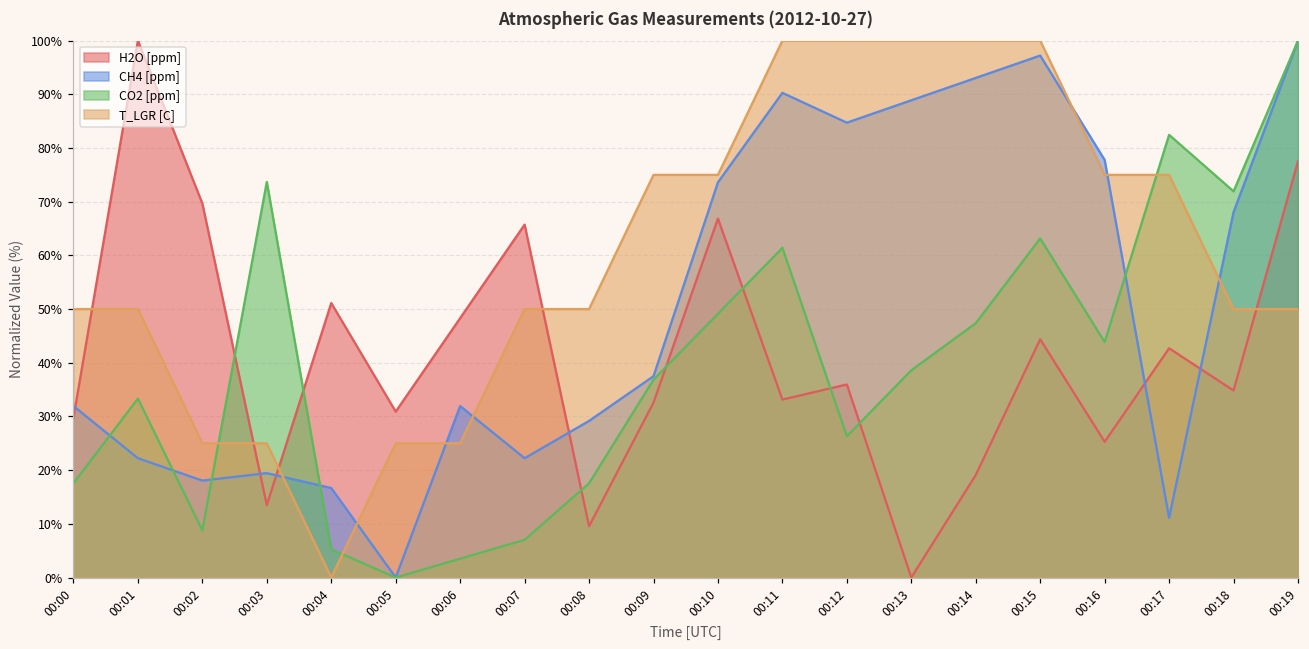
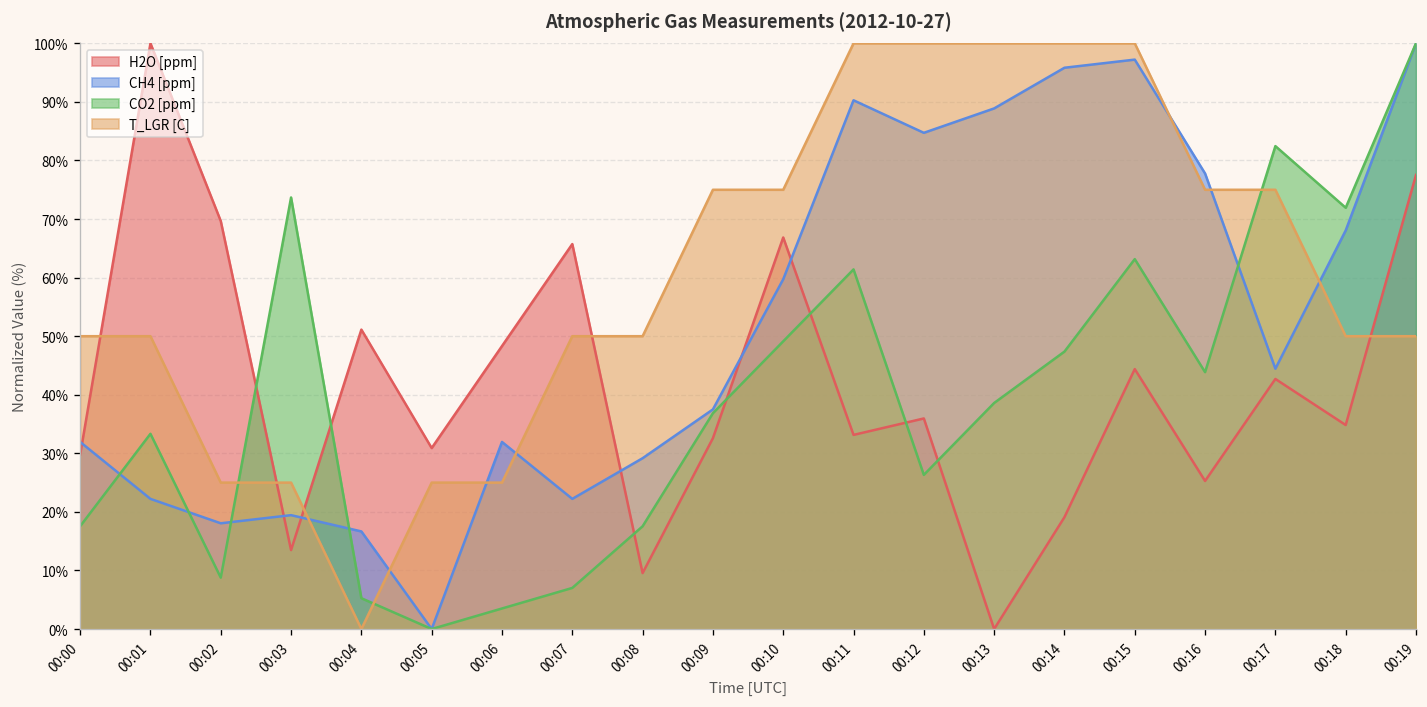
CH4 [ppm], 00:10: 74% -> 60%
CH4 [ppm], 00:14: 93% -> 96%
CH4 [ppm], 00:17: 11% -> 44%
